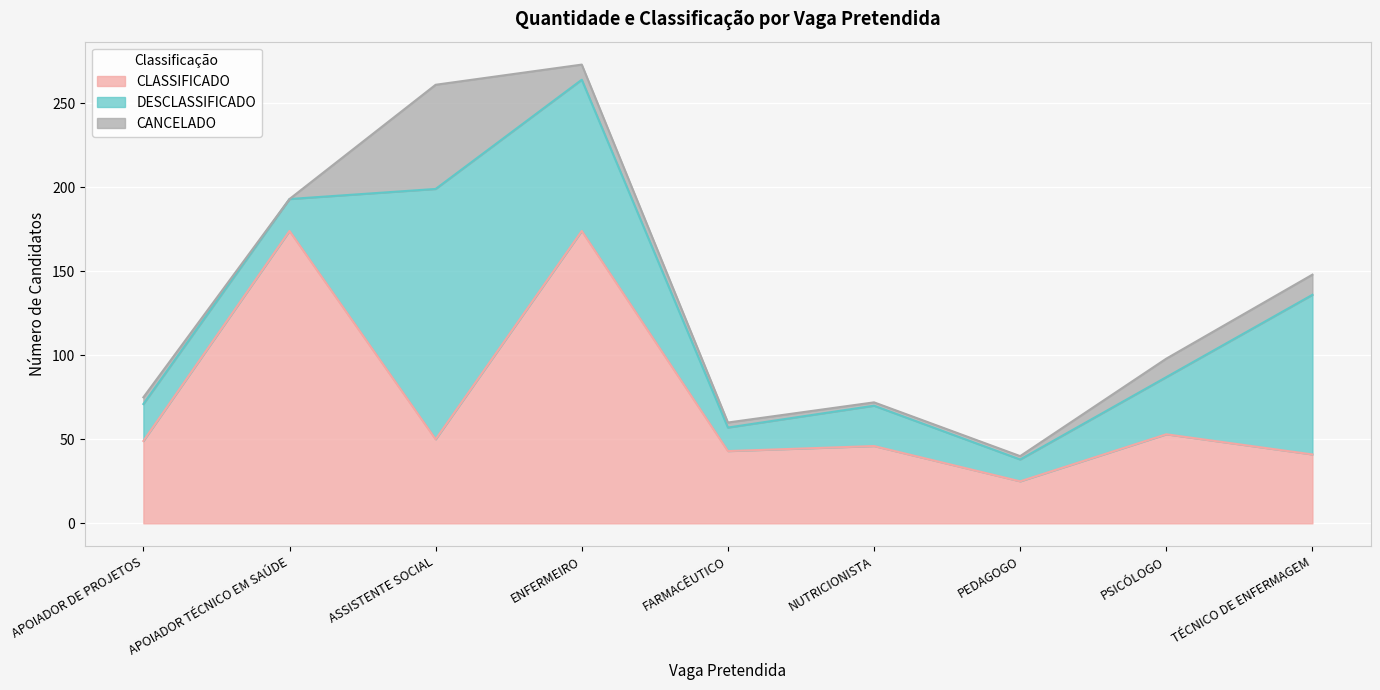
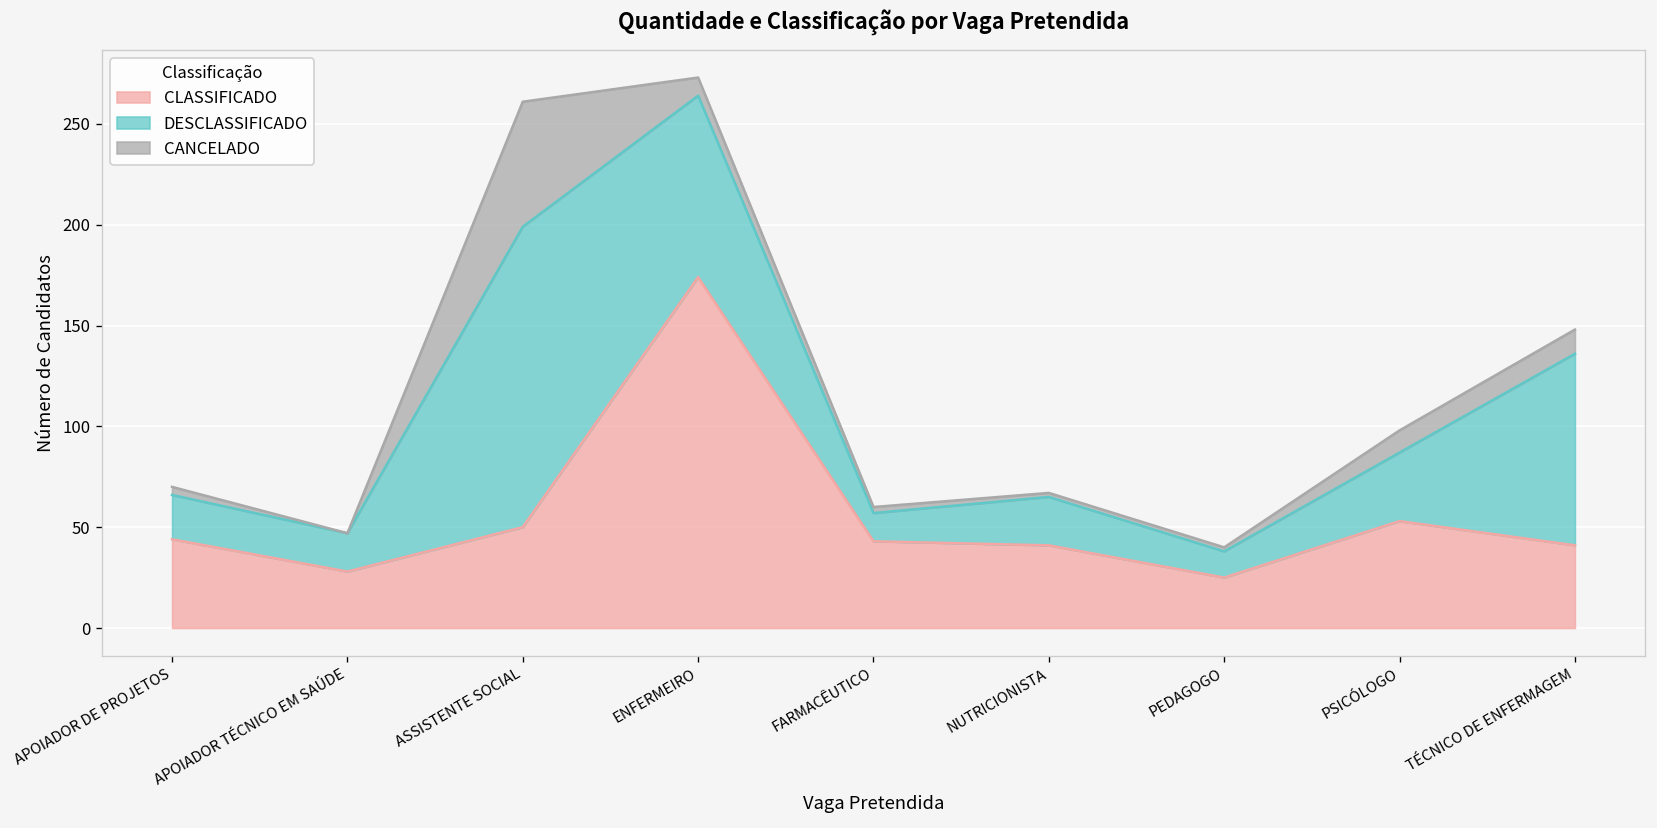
CLASSIFICADO, APOIADOR DE PROJETOS: 49 -> 44
CLASSIFICADO, APOIADOR TÉCNICO EM SAÚDE: 174 -> 28
CLASSIFICADO, NUTRICIONISTA: 46 -> 41
